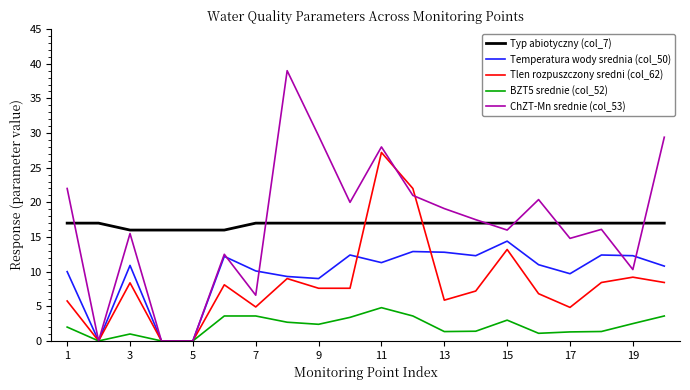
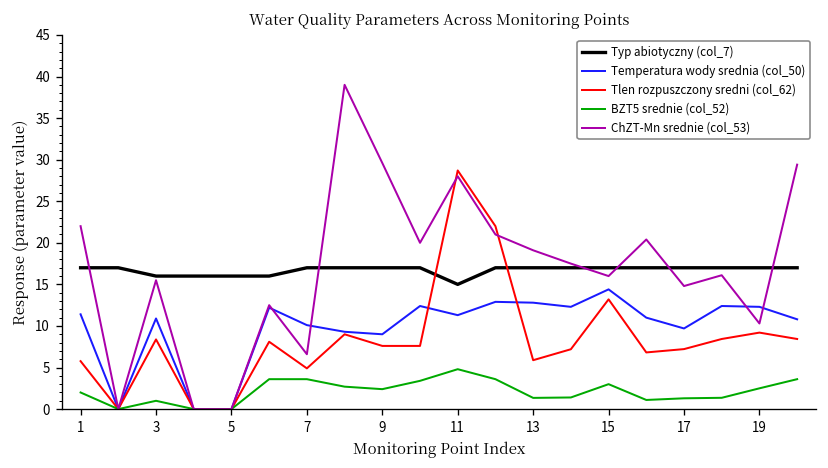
Temperatura wody srednia (col_50), 1: 10 -> 11
Typ abiotyczny (col_7), 11: 17 -> 15
Tlen rozpuszczony sredni (col_62), 11: 27 -> 29
Tlen rozpuszczony sredni (col_62), 17: 5 -> 7
